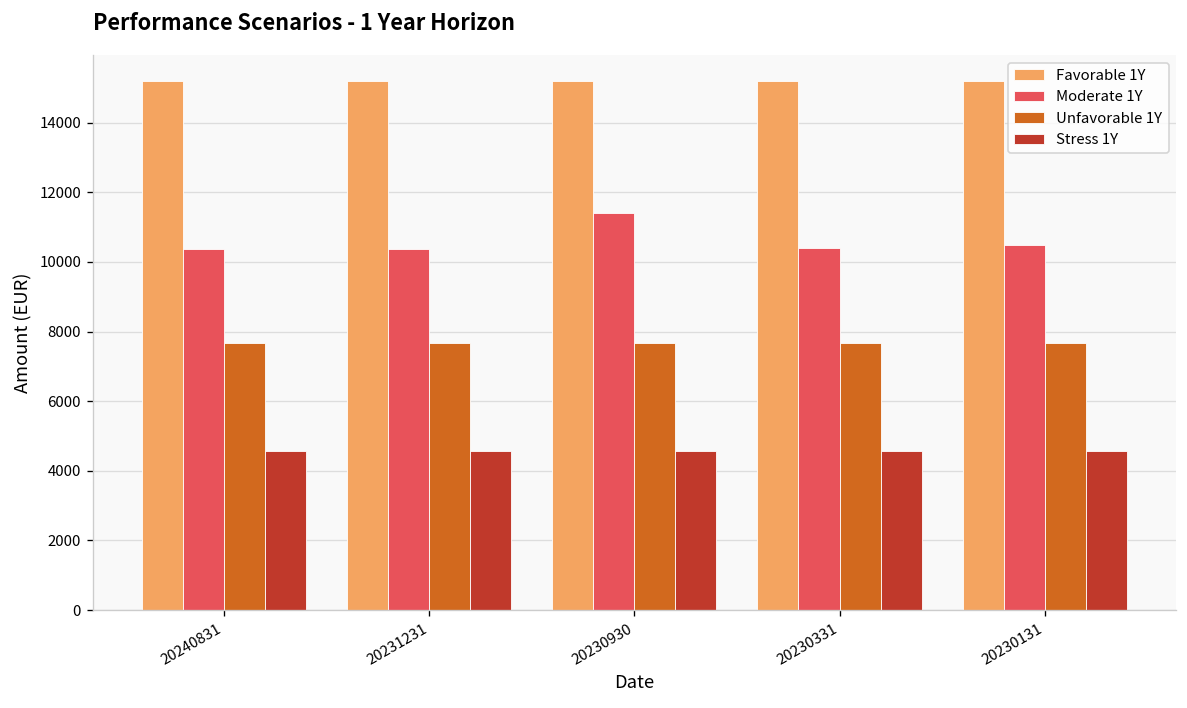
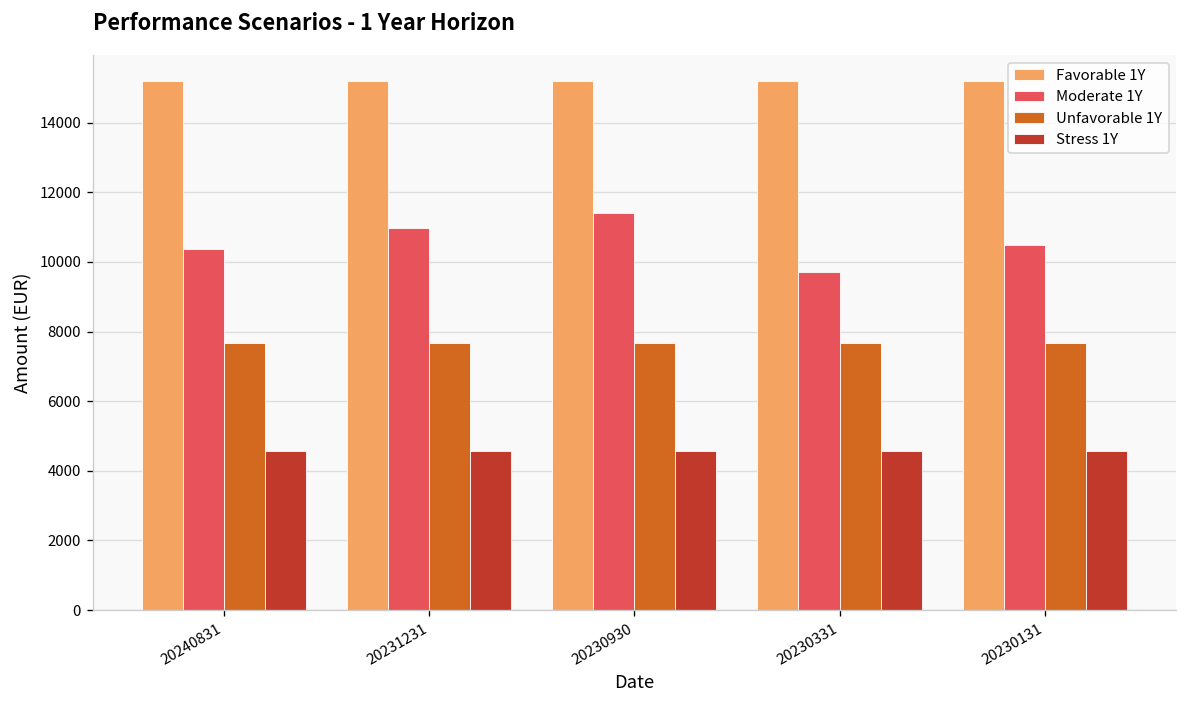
Moderate 1Y, 20231231: 10400 -> 11000
Moderate 1Y, 20230331: 10400 -> 9700
